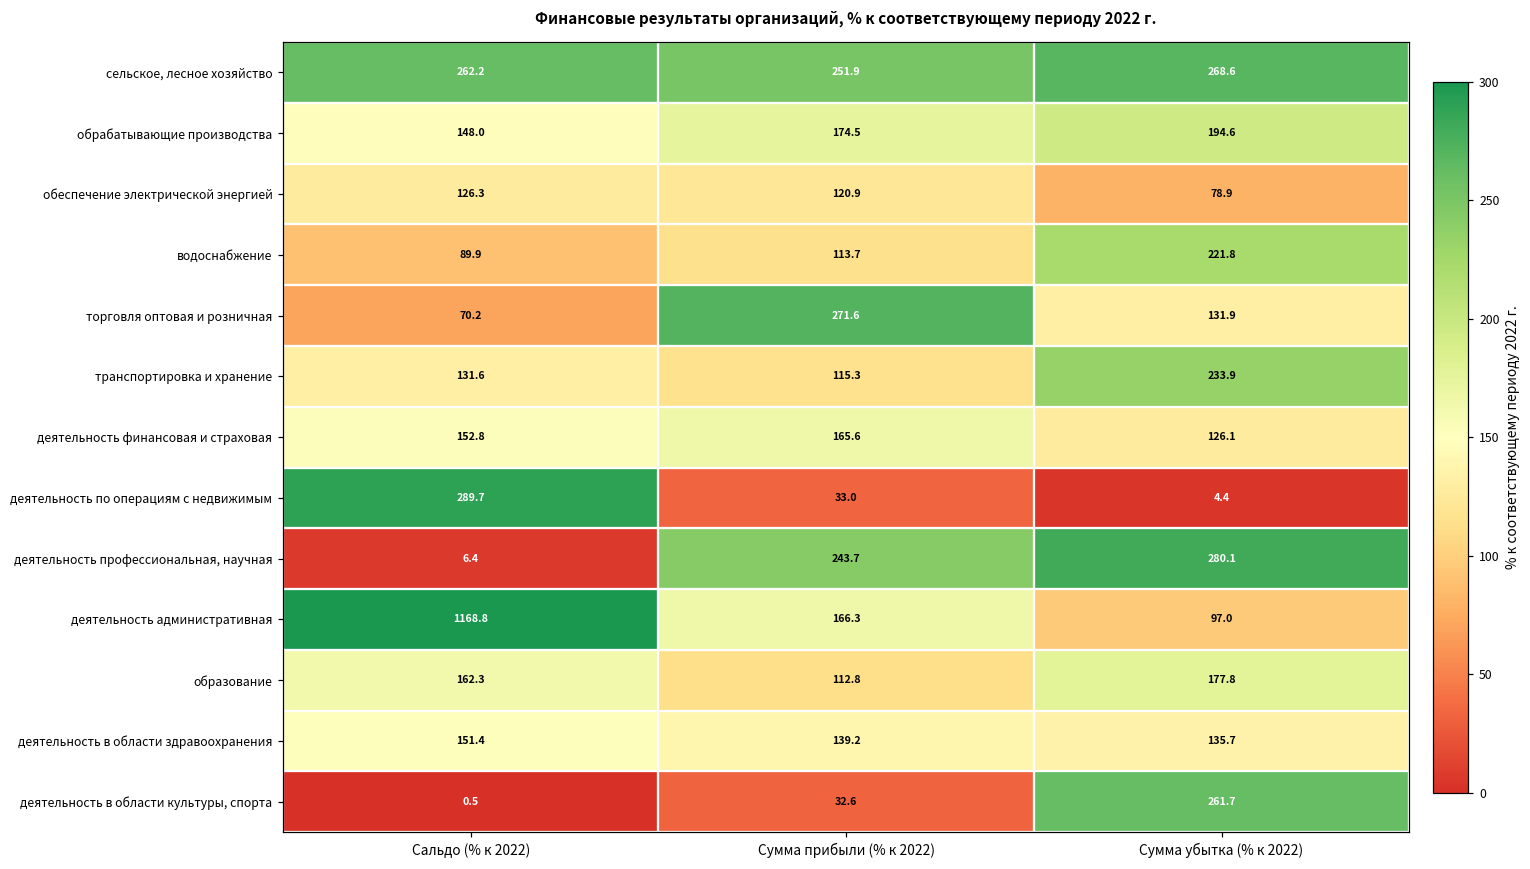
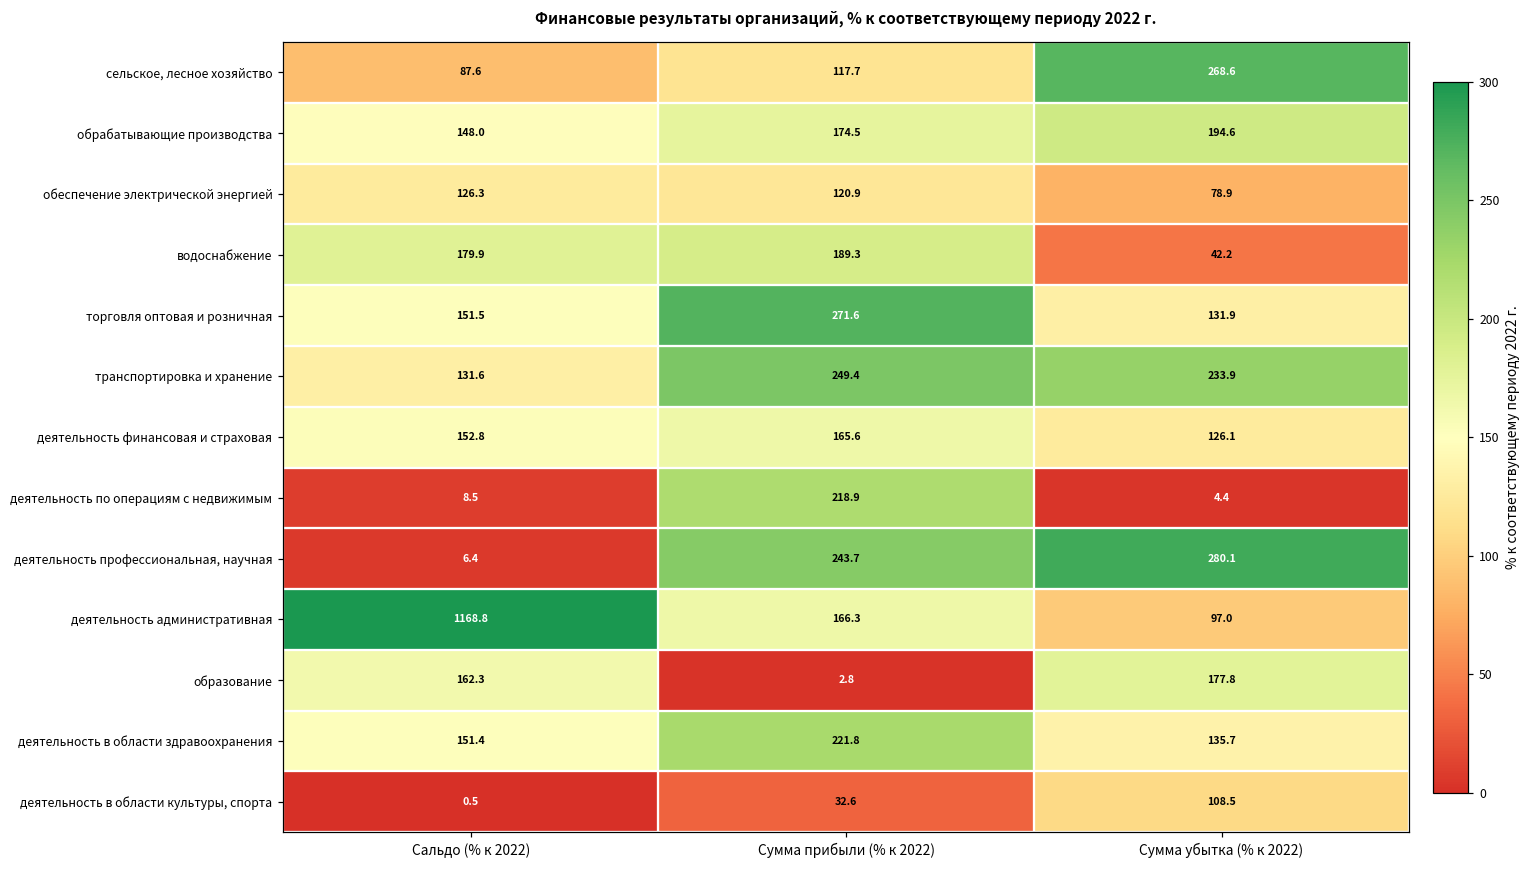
сельское, лесное хозяйство, Сальдо (% к 2022): 262.2 -> 87.6
сельское, лесное хозяйство, Сумма прибыли (% к 2022): 251.9 -> 117.7
водоснабжение, Сальдо (% к 2022): 89.9 -> 179.9
водоснабжение, Сумма прибыли (% к 2022): 113.7 -> 189.3
водоснабжение, Сумма убытка (% к 2022): 221.8 -> 42.2
торговля оптовая и розничная, Сальдо (% к 2022): 70.2 -> 151.5
транспортировка и хранение, Сумма прибыли (% к 2022): 115.3 -> 249.4
деятельность по операциям с недвижимым, Сальдо (% к 2022): 289.7 -> 8.5
деятельность по операциям с недвижимым, Сумма прибыли (% к 2022): 33.0 -> 218.9
образование, Сумма прибыли (% к 2022): 112.8 -> 2.8
деятельность в области здравоохранения, Сумма прибыли (% к 2022): 139.2 -> 221.8
деятельность в области культуры, спорта, Сумма убытка (% к 2022): 261.7 -> 108.5
